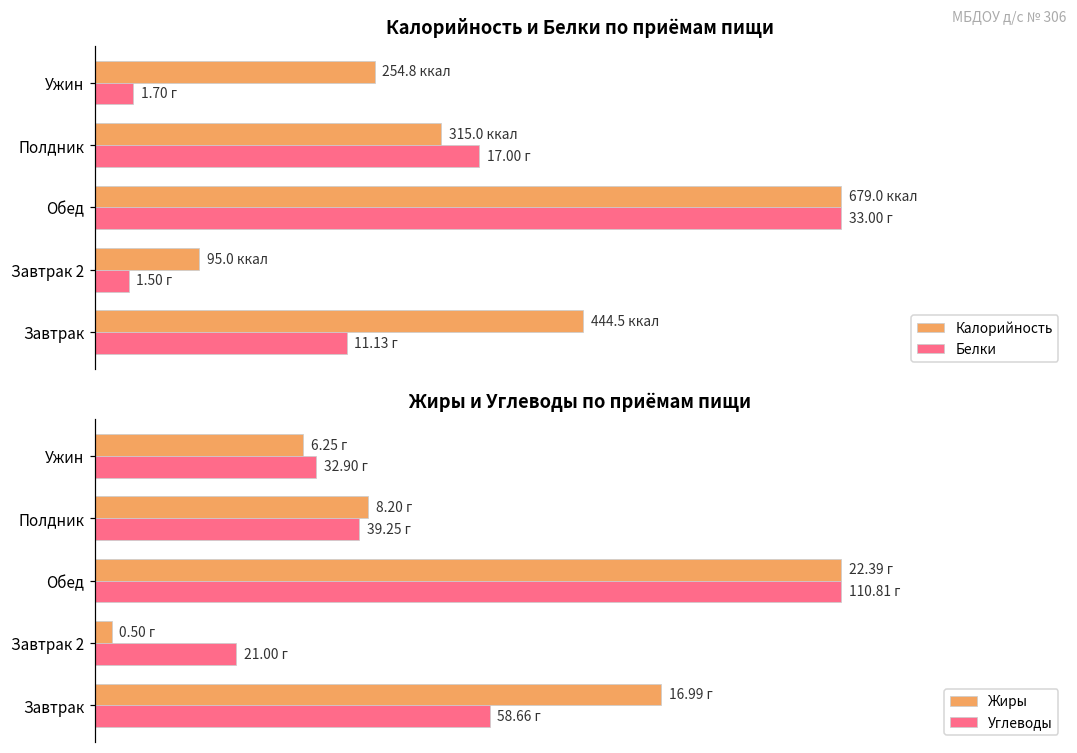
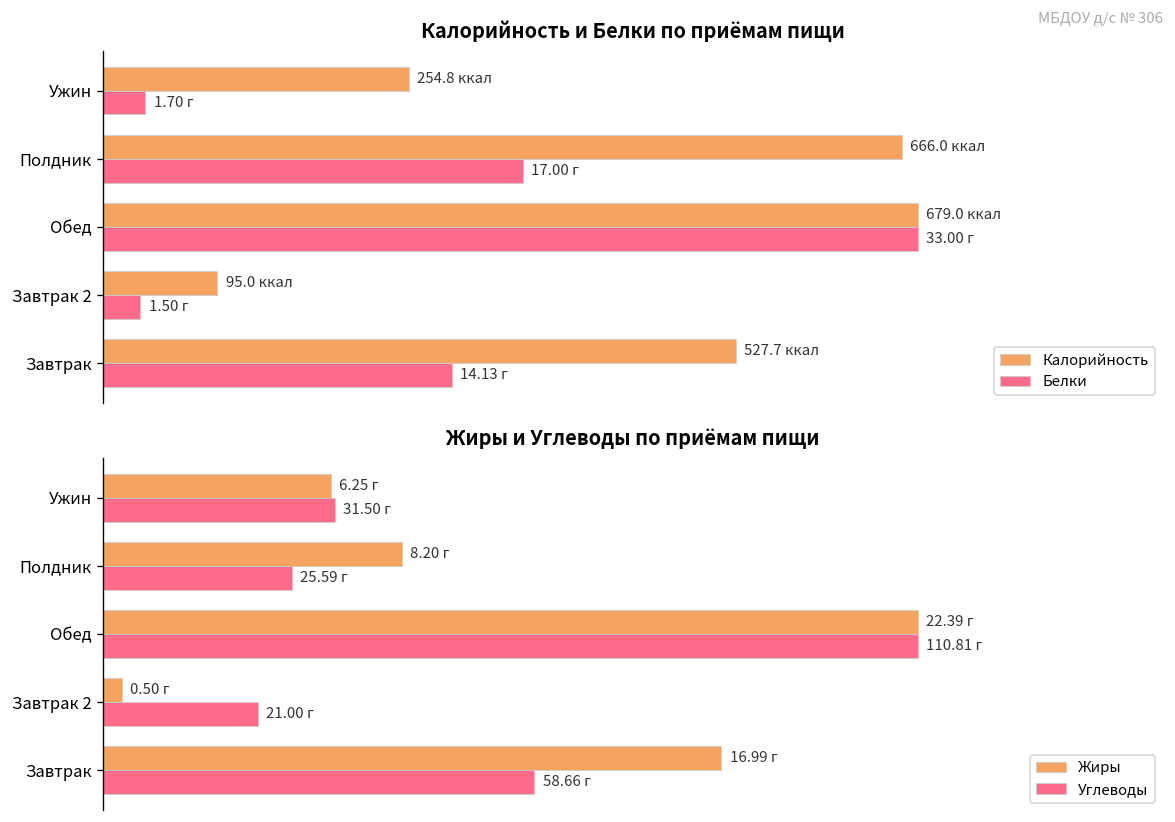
Калорийность и Белки по приёмам пищи, Калорийность, Полдник: 315.0 -> 666.0
Калорийность и Белки по приёмам пищи, Калорийность, Завтрак: 444.5 -> 527.7
Калорийность и Белки по приёмам пищи, Белки, Завтрак: 11.13 -> 14.13
Жиры и Углеводы по приёмам пищи, Углеводы, Ужин: 32.90 -> 31.50
Жиры и Углеводы по приёмам пищи, Углеводы, Полдник: 39.25 -> 25.59
